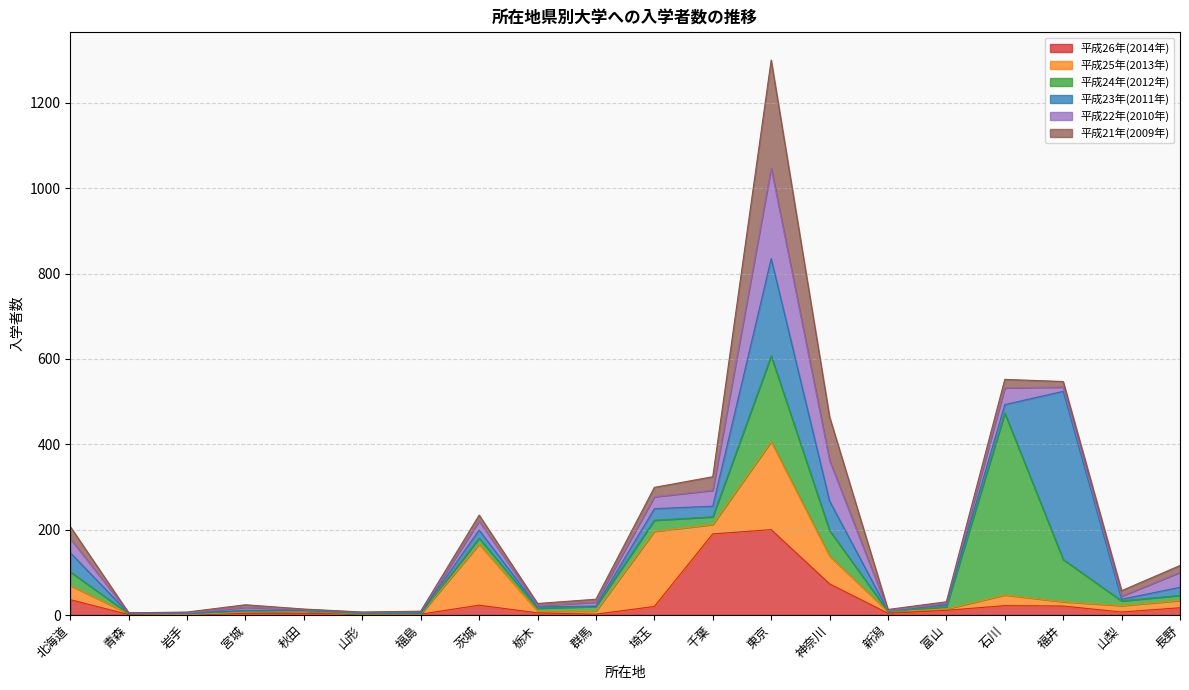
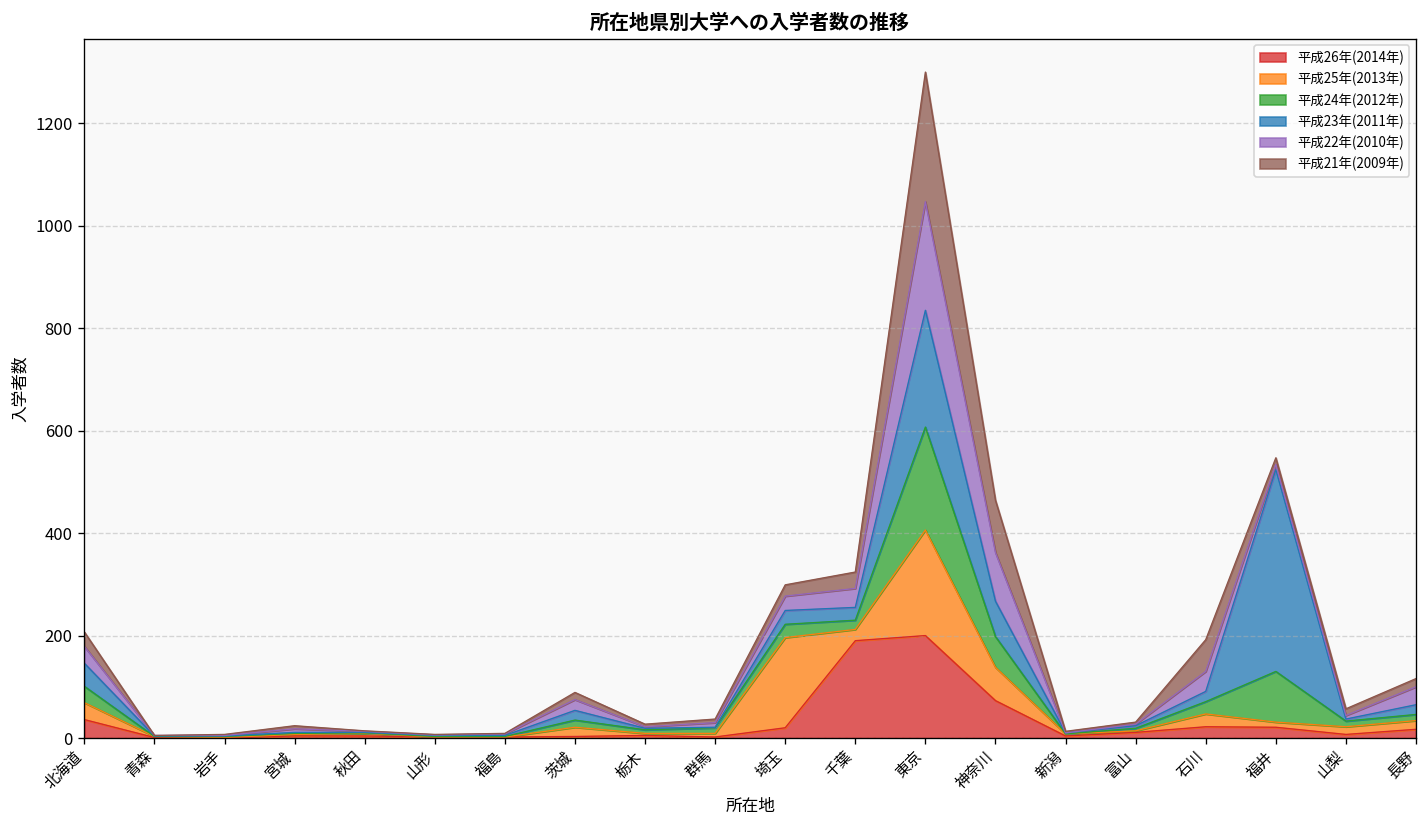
平成26年(2014年), 茨城: 20 -> 0
平成25年(2013年), 茨城: 140 -> 20
平成24年(2012年), 石川: 430 -> 20
平成21年(2009年), 石川: 20 -> 60
